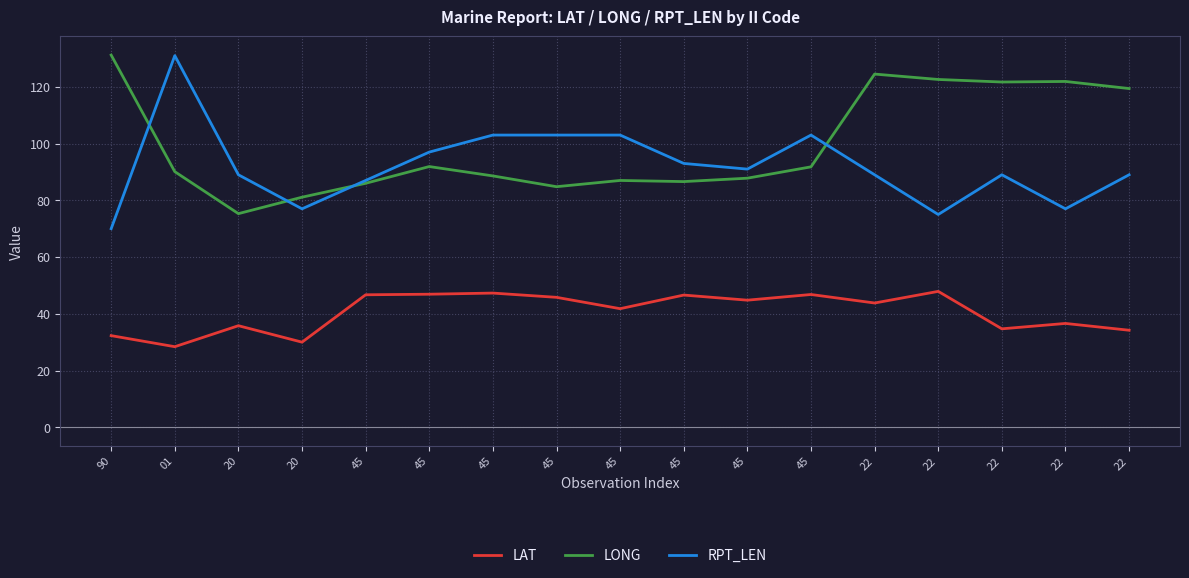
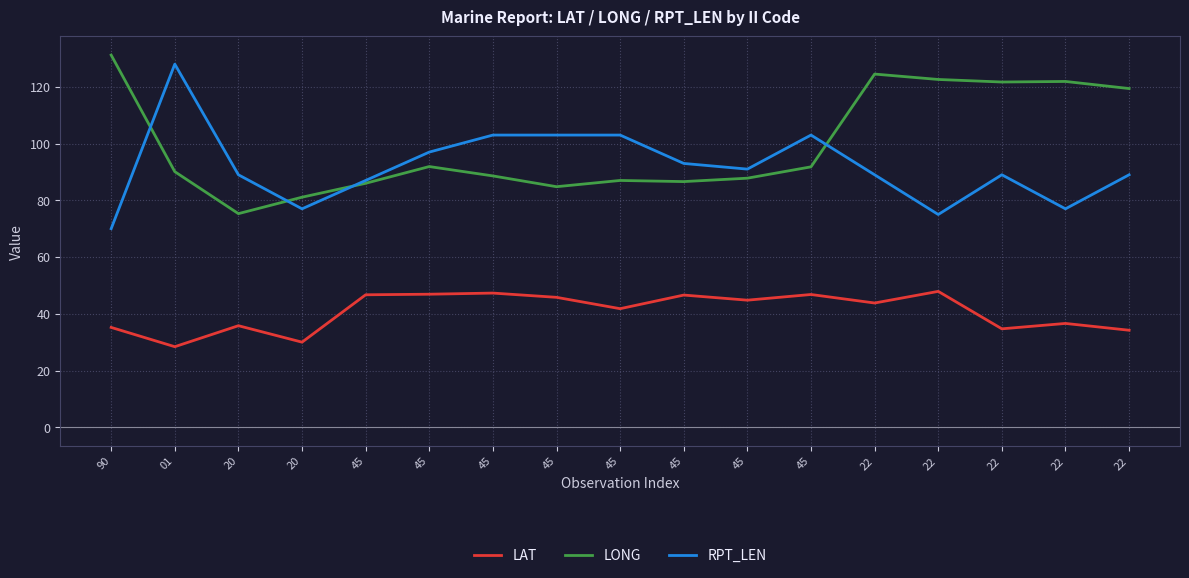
LAT, 90: 32 -> 35
RPT_LEN, 01: 131 -> 128
